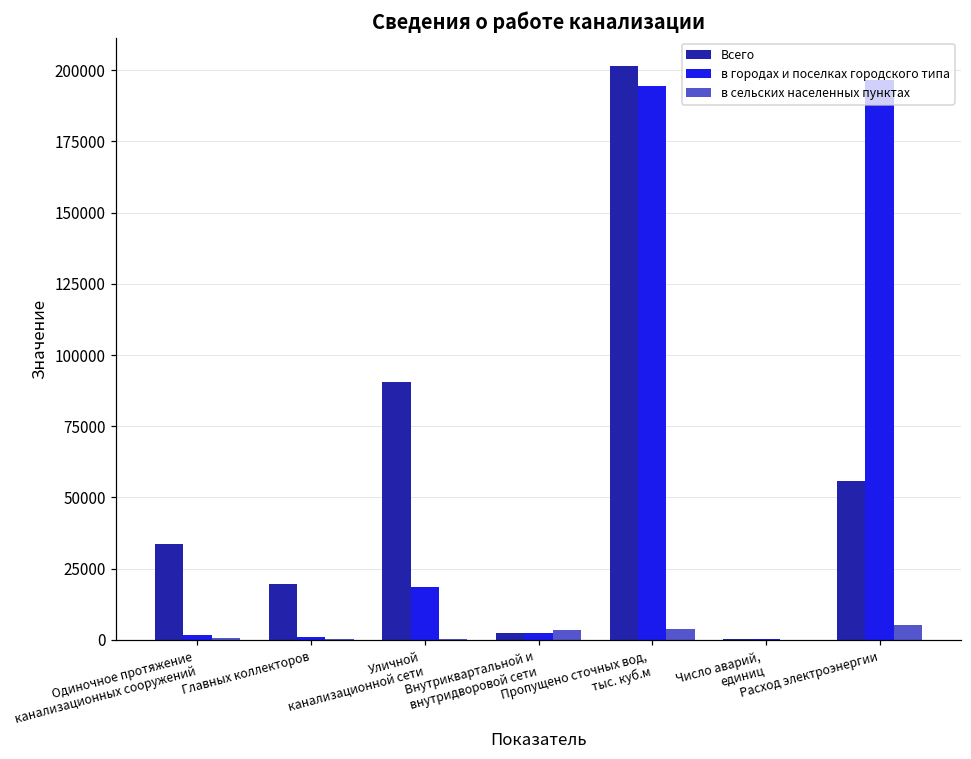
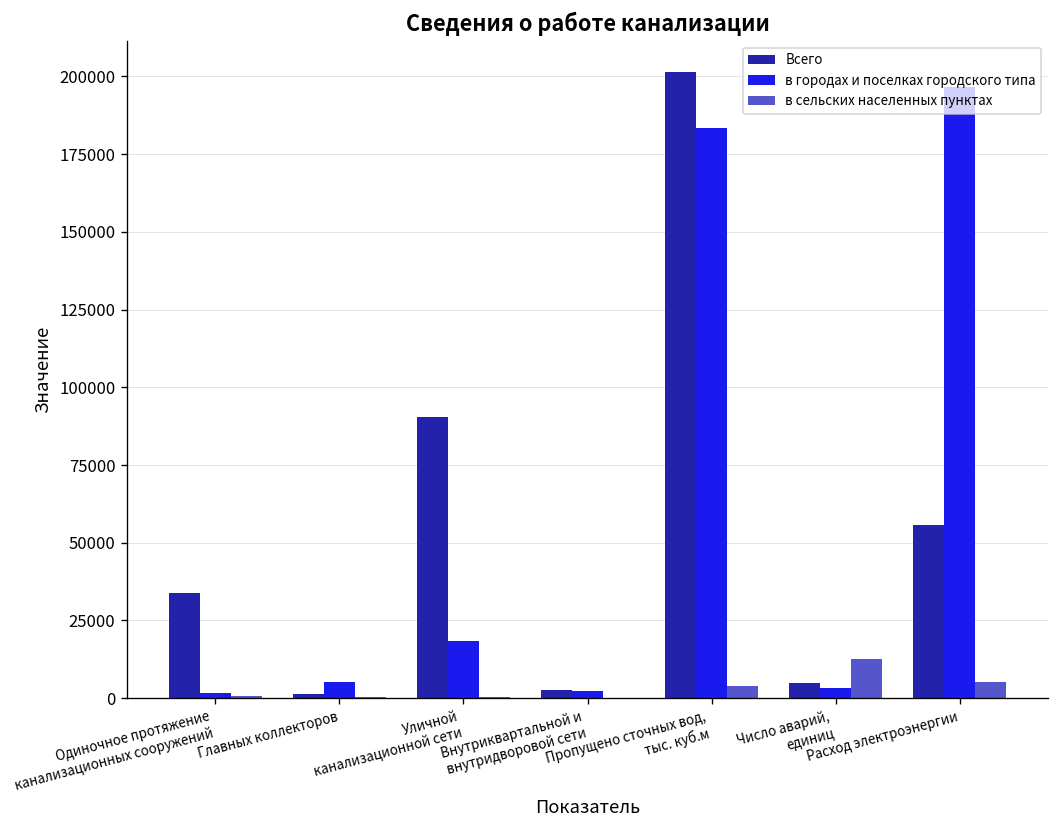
Всего, Главных коллекторов: 20000 -> 1000
в городах и поселках городского типа, Главных коллекторов: 1000 -> 5000
в сельских населенных пунктах, Внутриквартальной и внутридворовой сети: 4000 -> 0
в городах и поселках городского типа, Пропущено сточных вод, тыс. куб.м: 194000 -> 184000
Всего, Число аварий, единиц: 0 -> 5000
в городах и поселках городского типа, Число аварий, единиц: 0 -> 3000
в сельских населенных пунктах, Число аварий, единиц: 0 -> 12000
